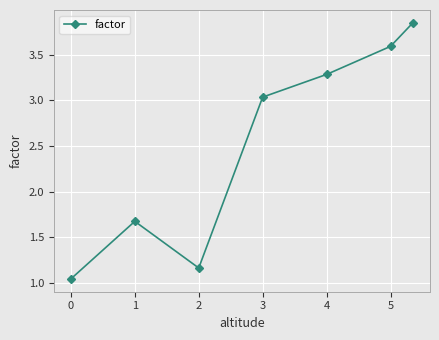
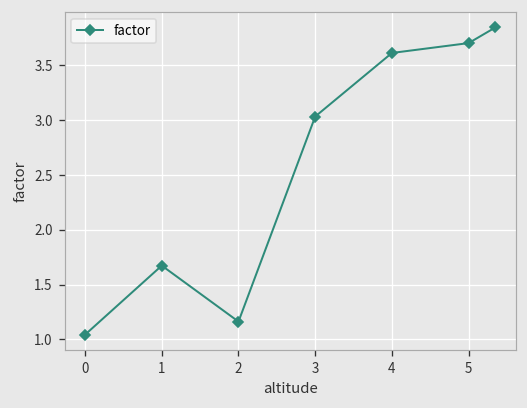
4: 3.3 -> 3.6
5: 3.6 -> 3.7
